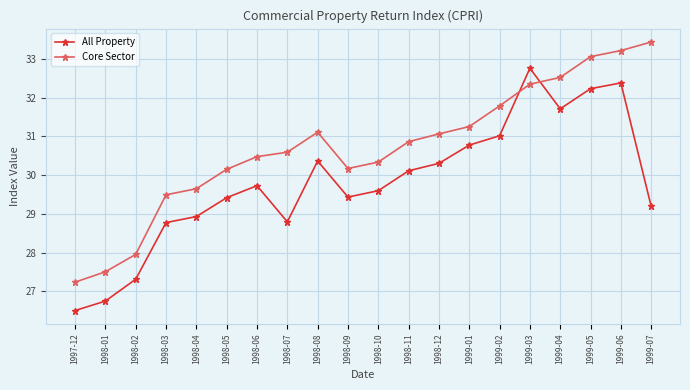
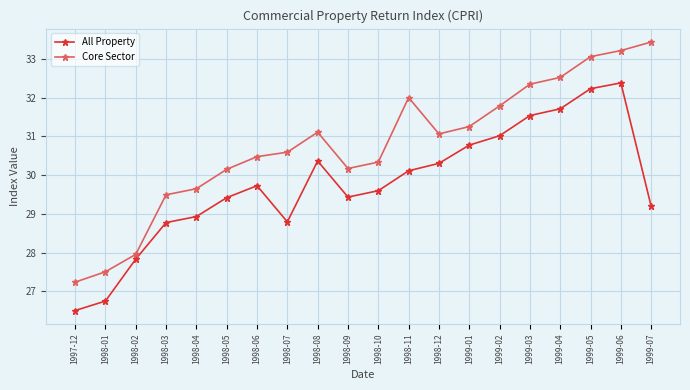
All Property, 1998-02: 27.3 -> 27.8
Core Sector, 1998-11: 30.9 -> 32.0
All Property, 1999-03: 32.8 -> 31.5
